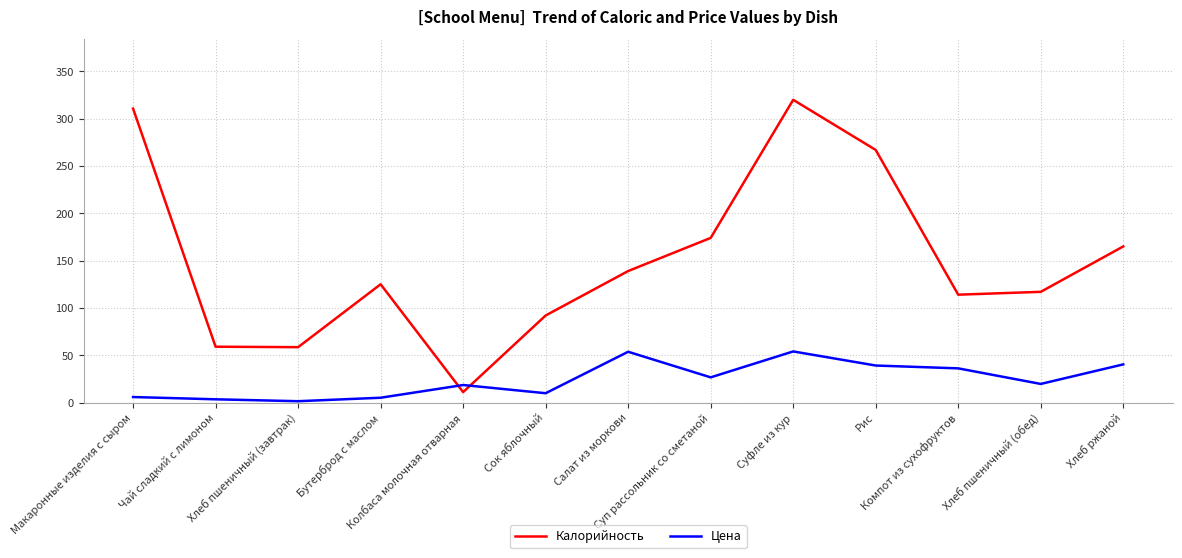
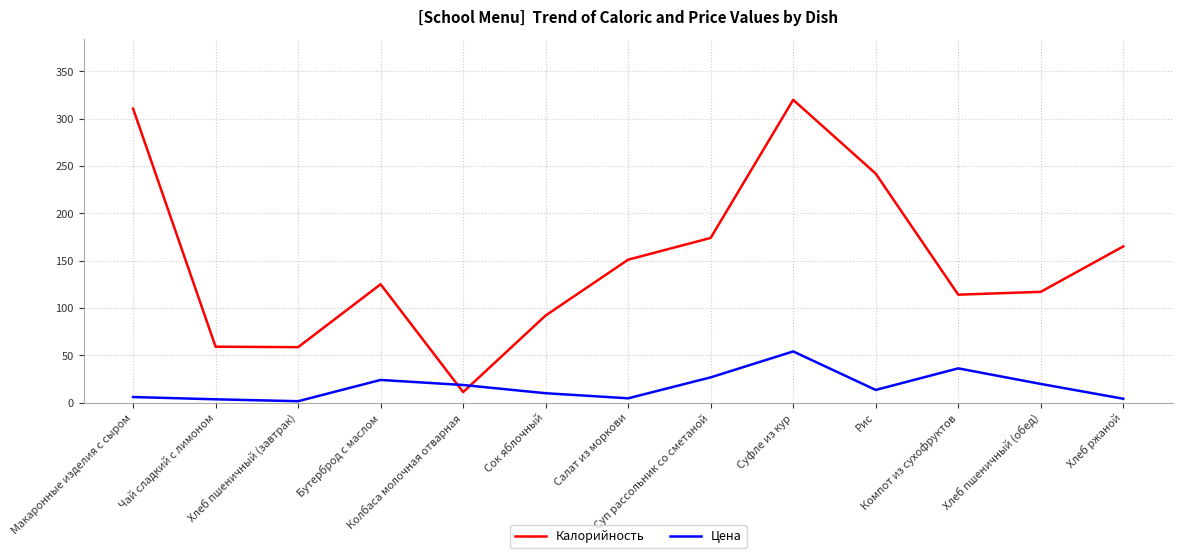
Цена, Бутерброд с маслом: 10 -> 20
Калорийность, Салат из моркови: 140 -> 150
Цена, Салат из моркови: 50 -> 0
Калорийность, Рис: 270 -> 240
Цена, Рис: 40 -> 10
Цена, Хлеб ржаной: 40 -> 0
